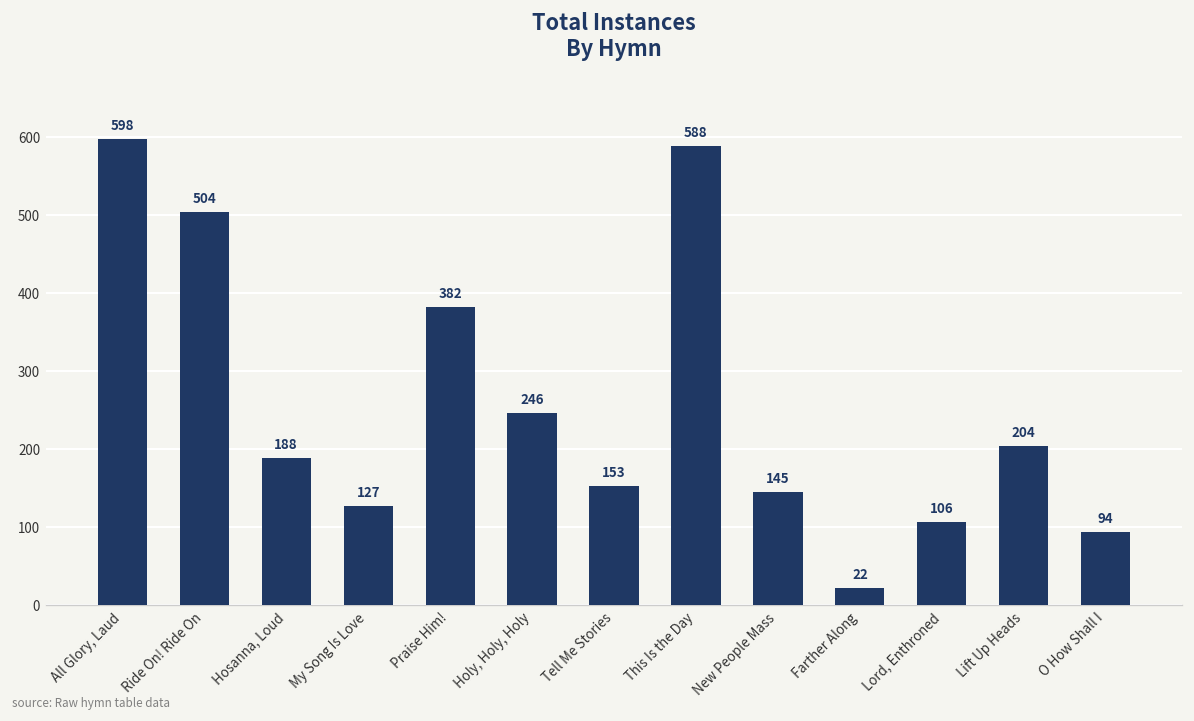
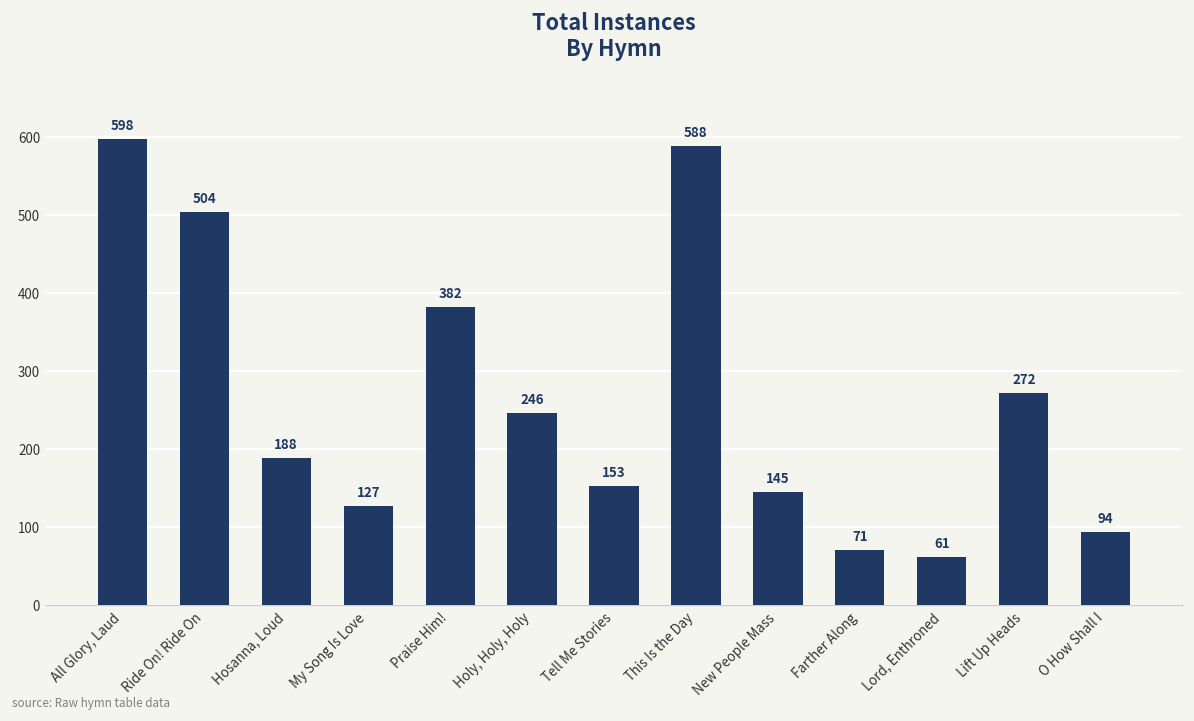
Farther Along: 22 -> 71
Lord, Enthroned: 106 -> 61
Lift Up Heads: 204 -> 272
